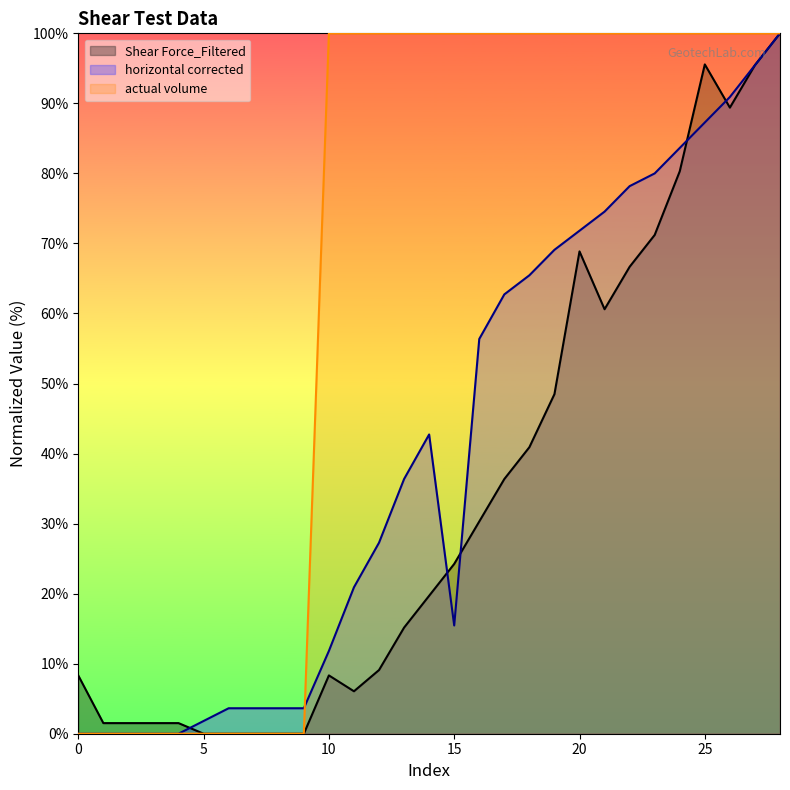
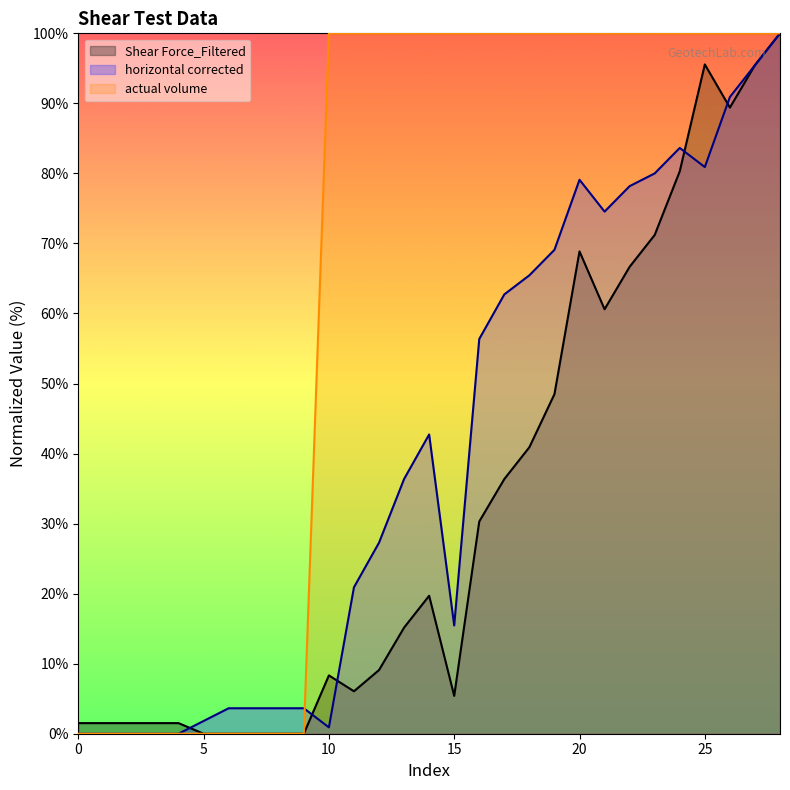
Shear Force_Filtered, 0: 8% -> 2%
horizontal corrected, 10: 12% -> 1%
Shear Force_Filtered, 15: 24% -> 5%
horizontal corrected, 20: 72% -> 79%
horizontal corrected, 25: 87% -> 81%
